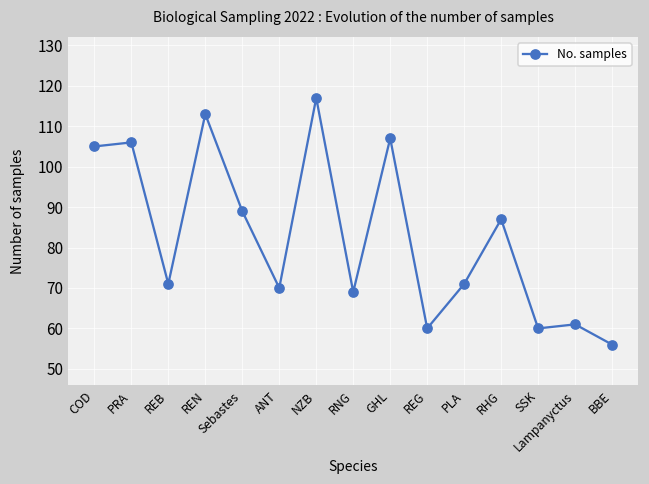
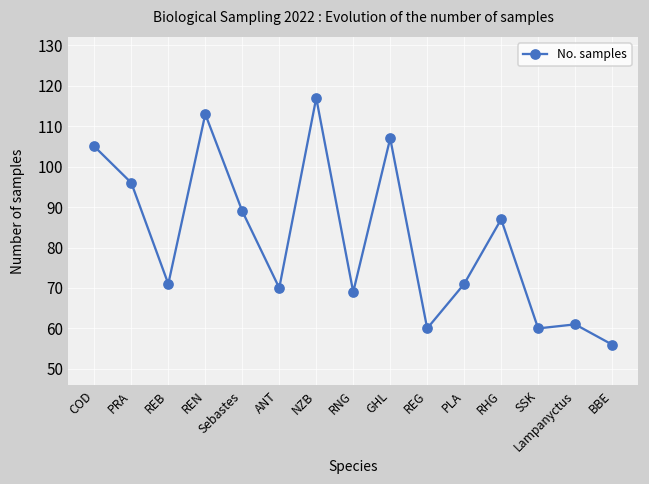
PRA: 106 -> 96
